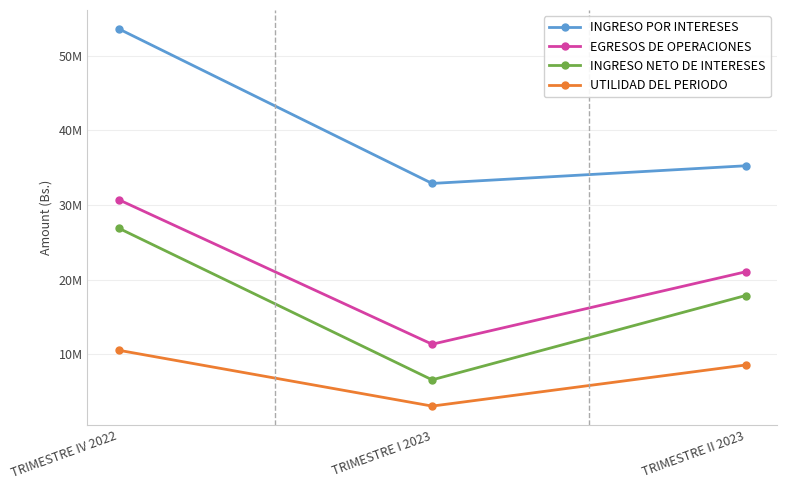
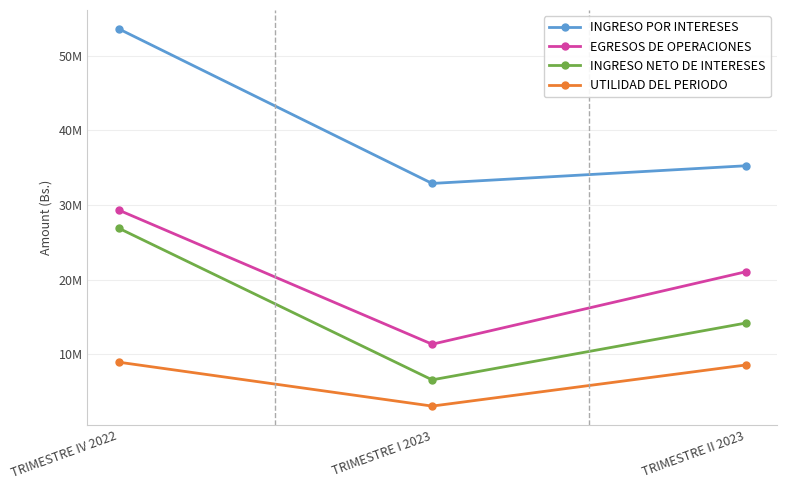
EGRESOS DE OPERACIONES, TRIMESTRE IV 2022: 31000000 -> 29000000
UTILIDAD DEL PERIODO, TRIMESTRE IV 2022: 11000000 -> 9000000
INGRESO NETO DE INTERESES, TRIMESTRE II 2023: 18000000 -> 14000000
